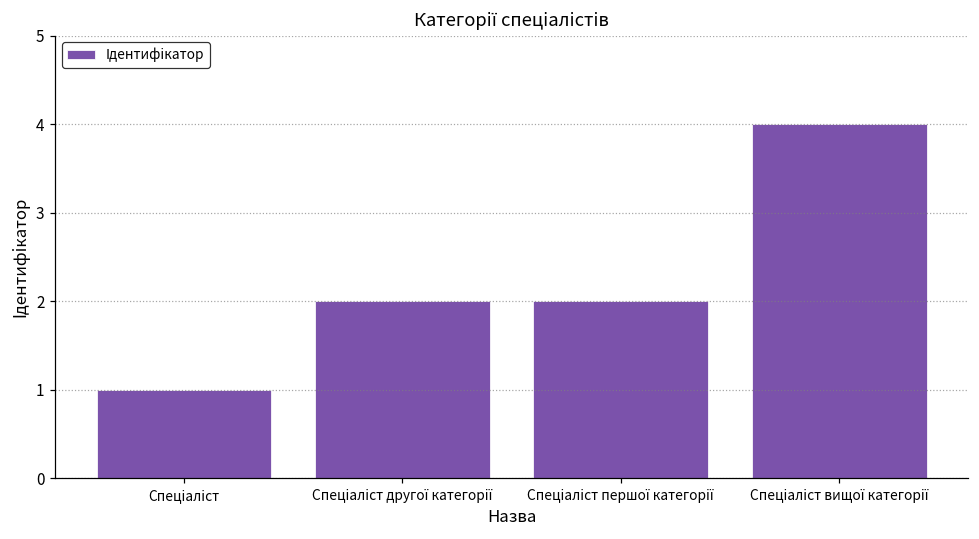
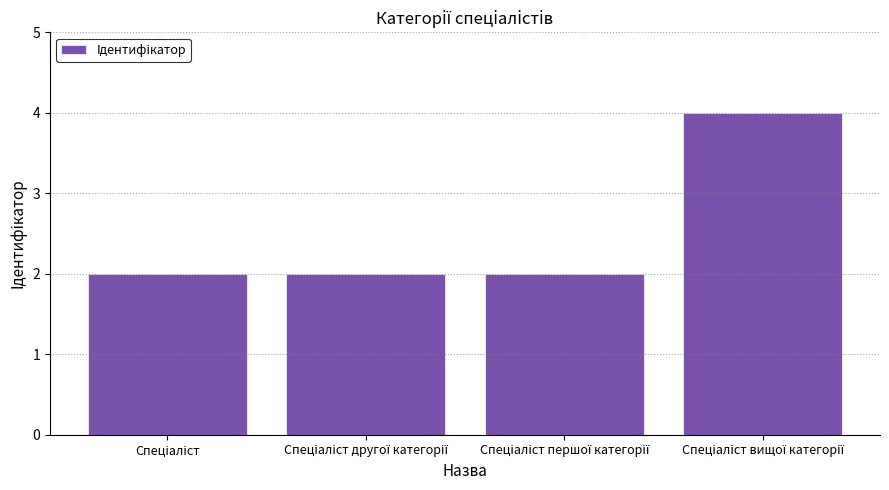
Спеціаліст: 1 -> 2
